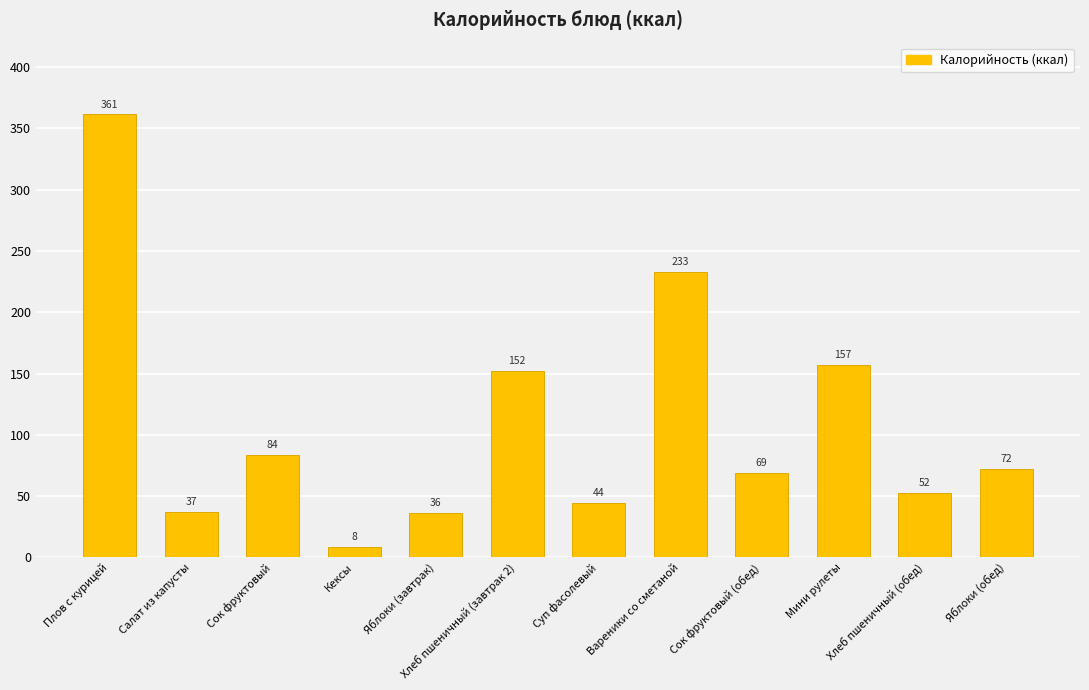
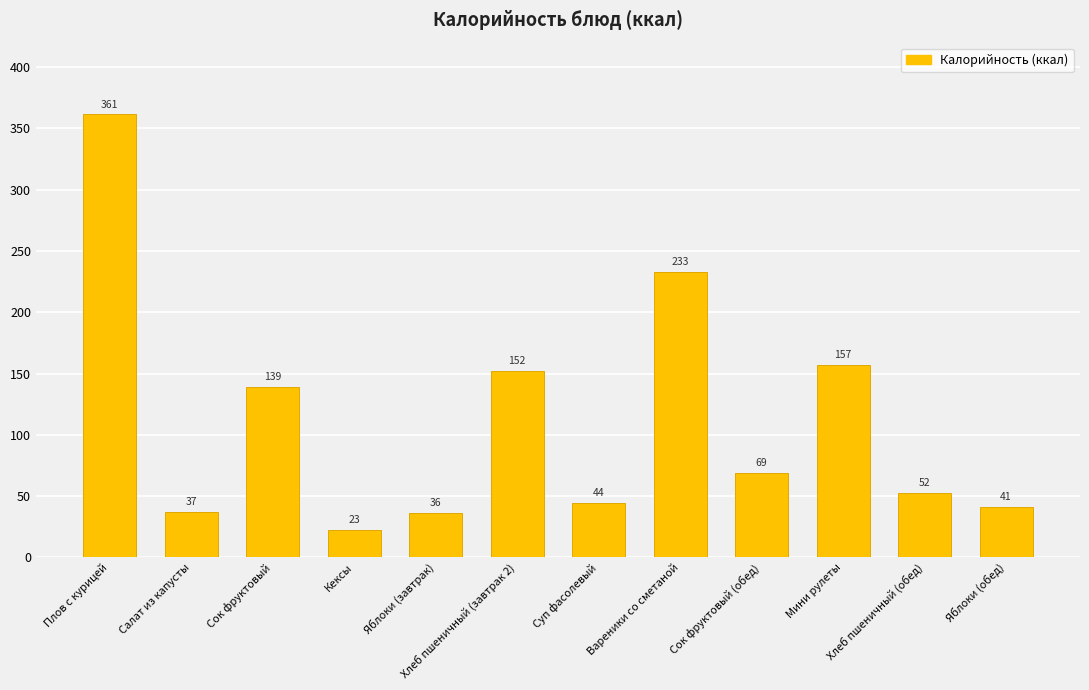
Сок фруктовый: 84 -> 139
Кексы: 8 -> 23
Яблоки (обед): 72 -> 41
